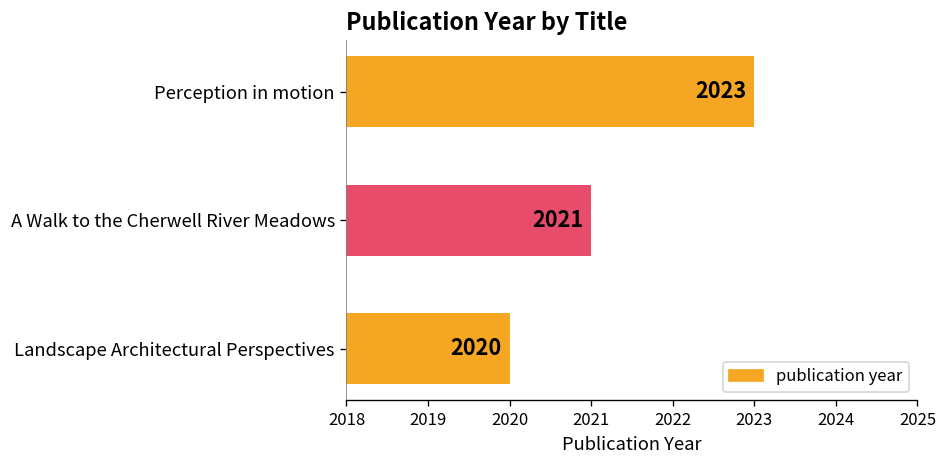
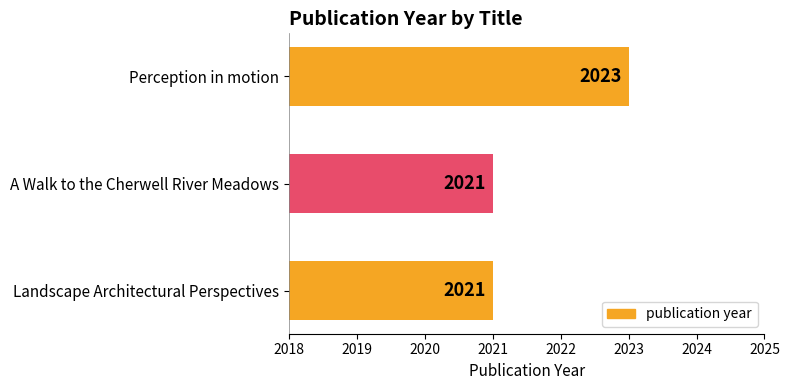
Landscape Architectural Perspectives: 2020 -> 2021
